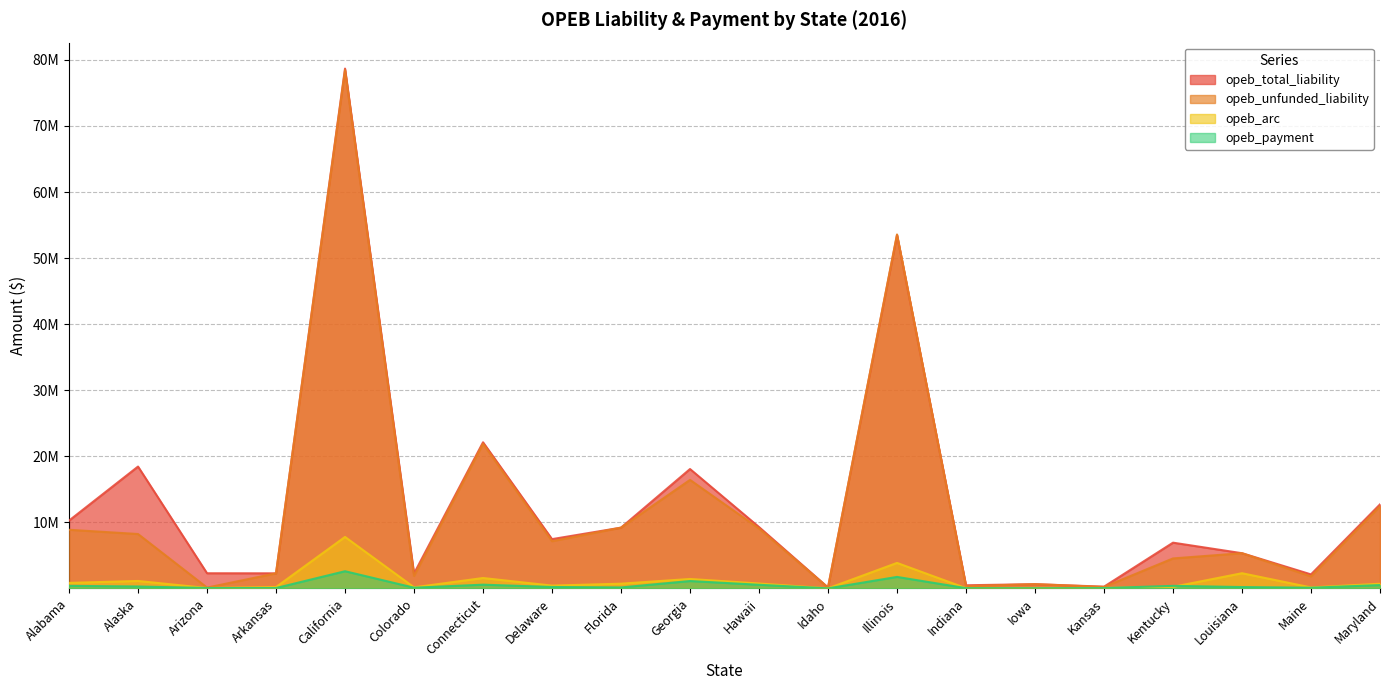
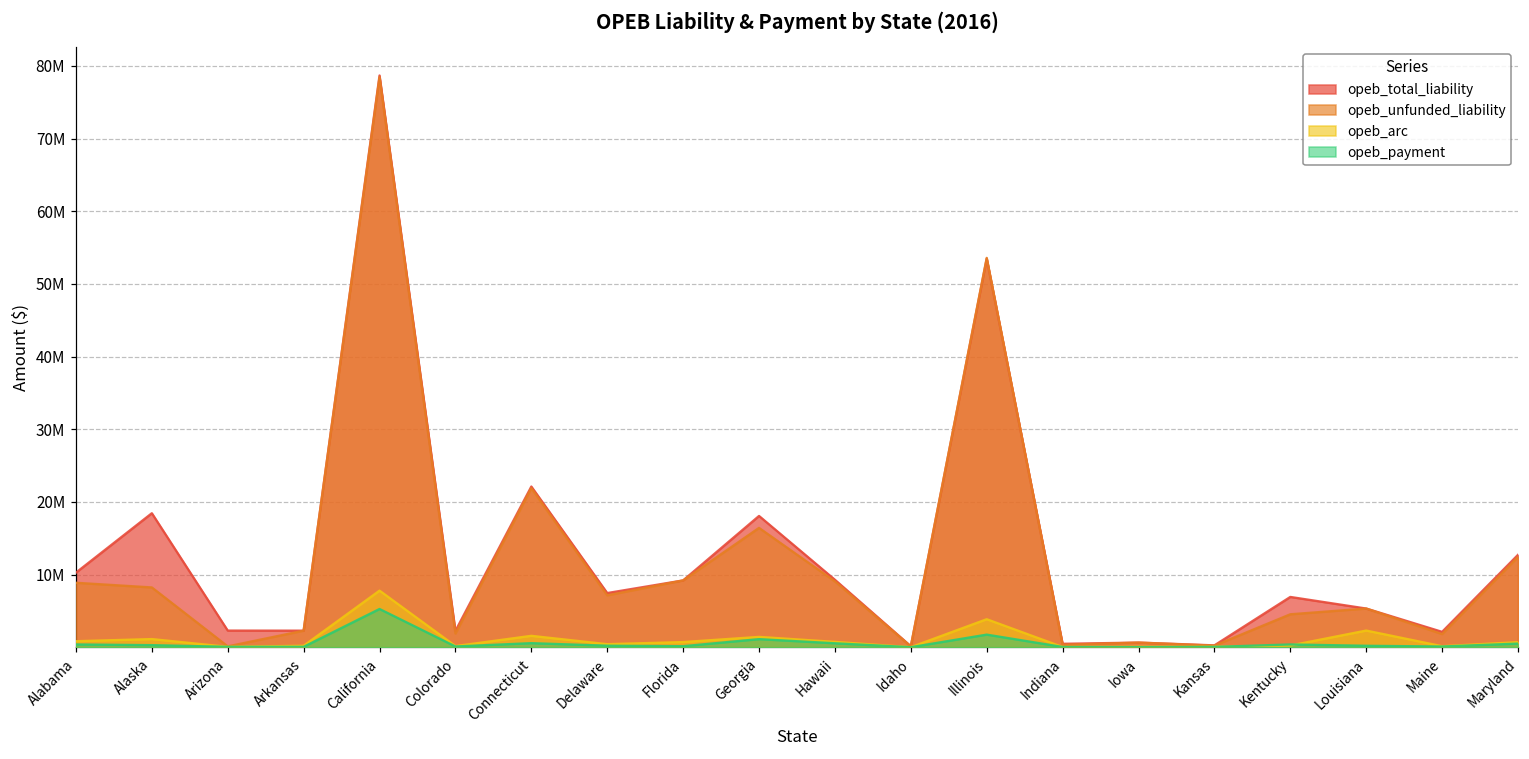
opeb_payment, California: 3000000 -> 5000000
